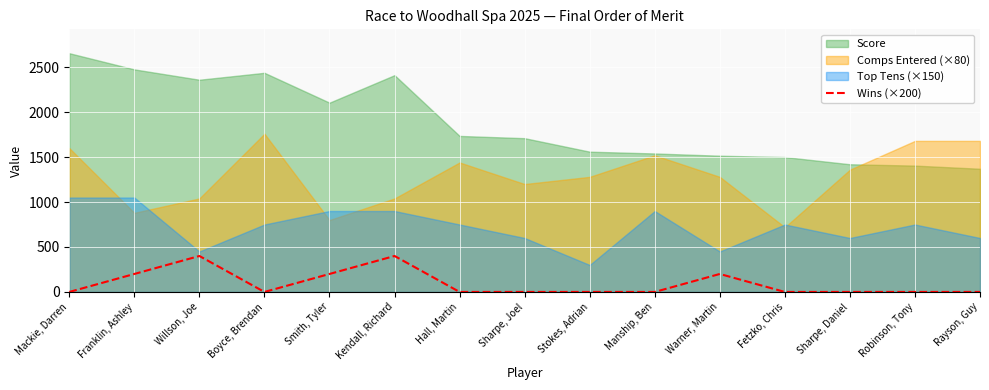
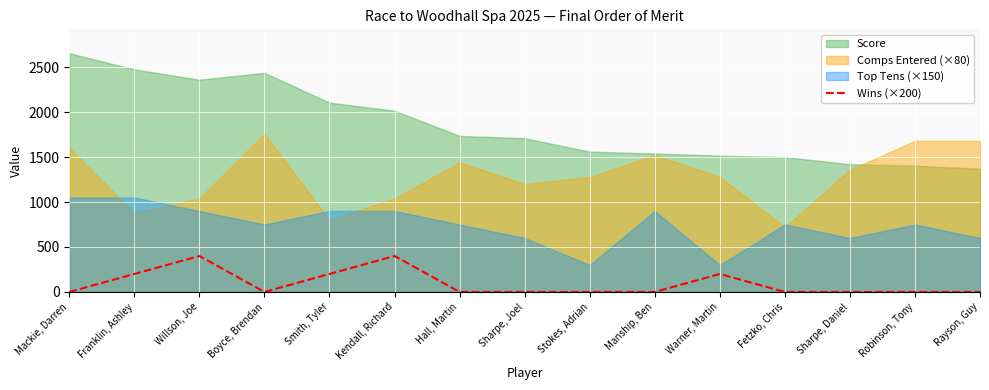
Top Tens (×150), Willson, Joe: 500 -> 900
Score, Kendall, Richard: 2400 -> 2000
Top Tens (×150), Warner, Martin: 500 -> 300
